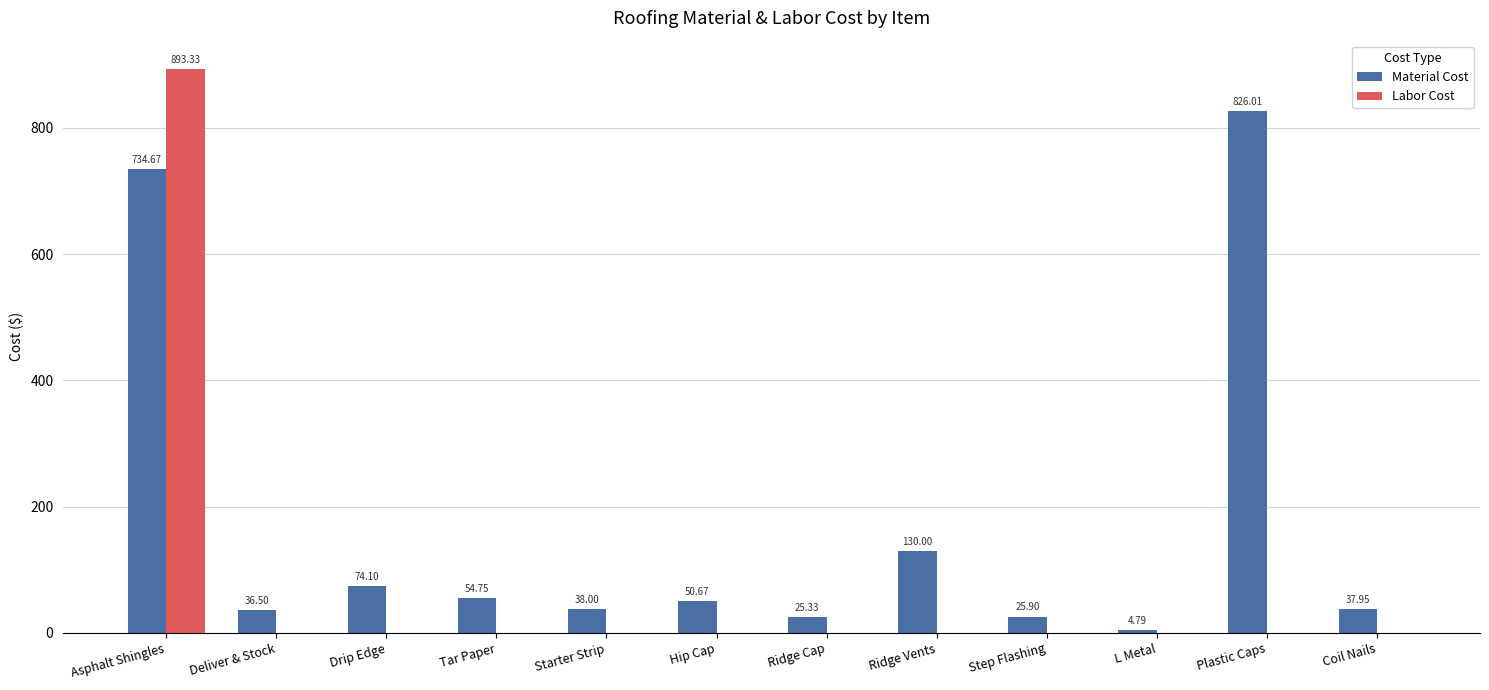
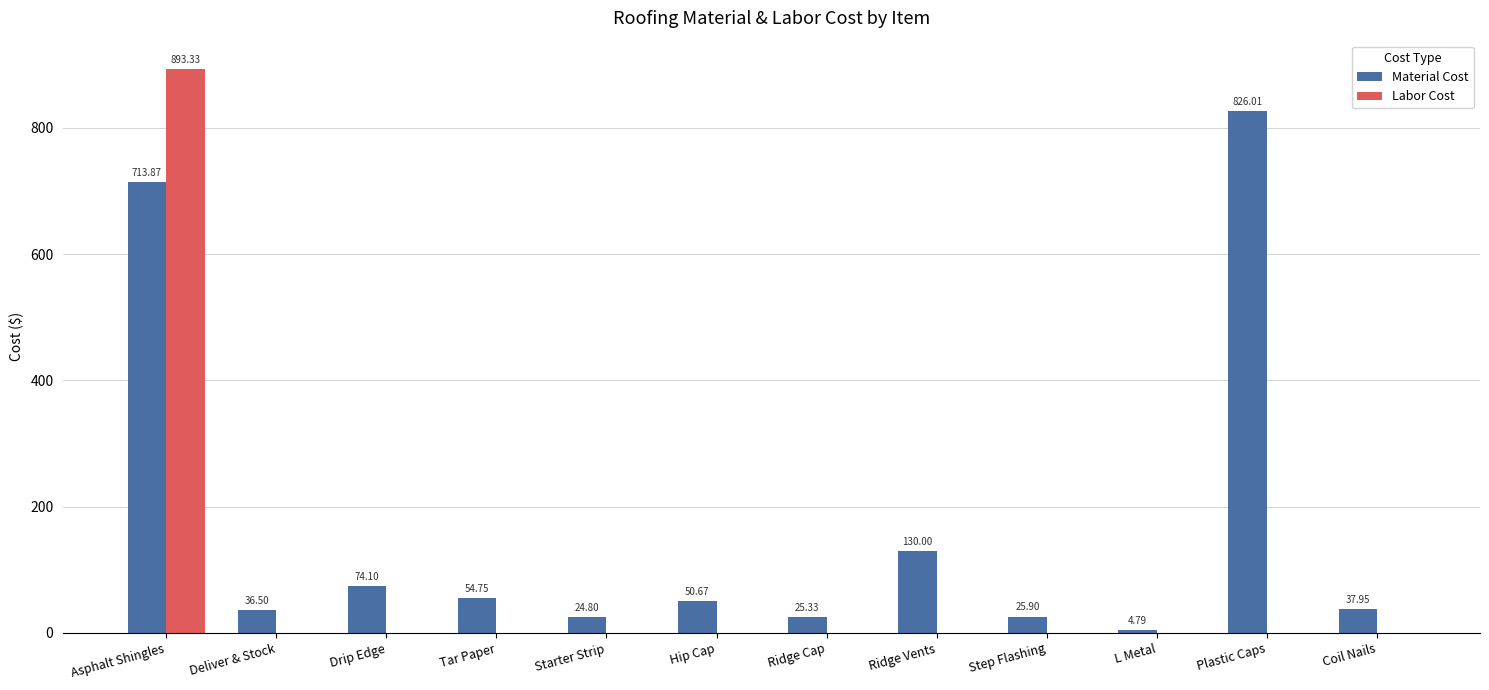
Material Cost, Asphalt Shingles: 734.67 -> 713.87
Material Cost, Starter Strip: 38.00 -> 24.80
